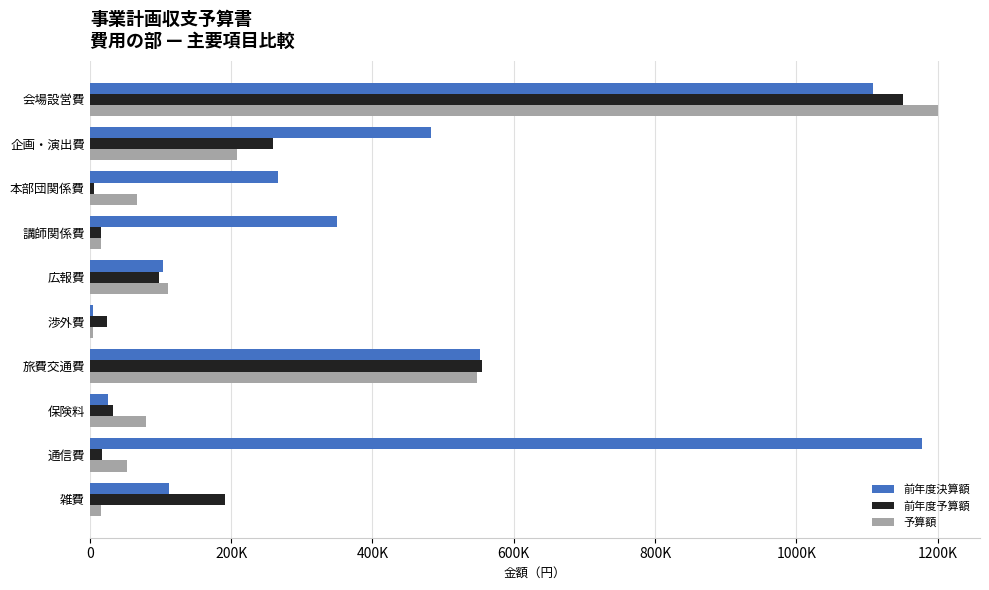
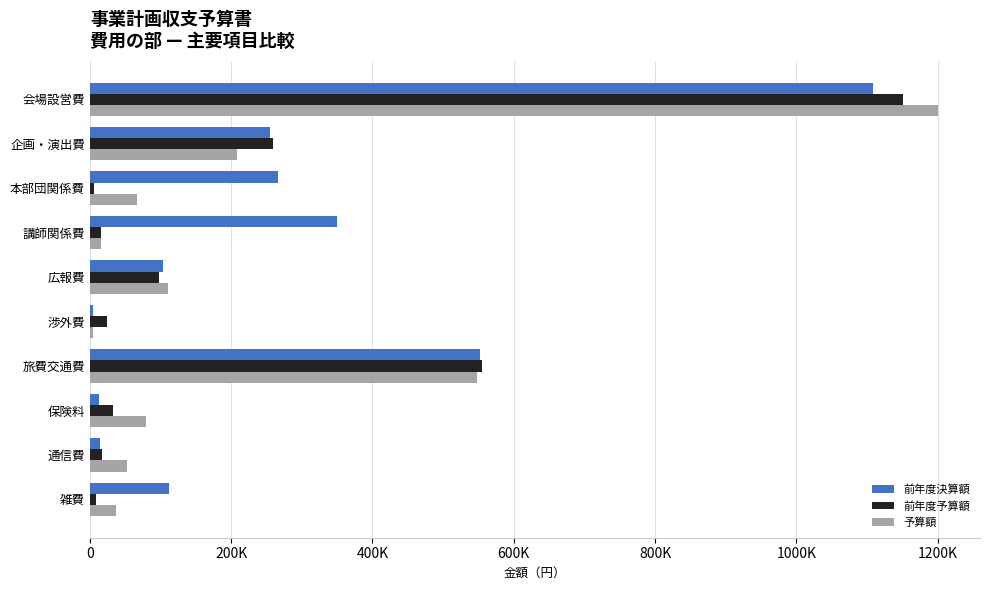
前年度決算額, 企画・演出費: 480000 -> 250000
前年度決算額, 保険料: 30000 -> 10000
前年度決算額, 通信費: 1180000 -> 10000
前年度予算額, 雑費: 190000 -> 10000
予算額, 雑費: 20000 -> 40000
